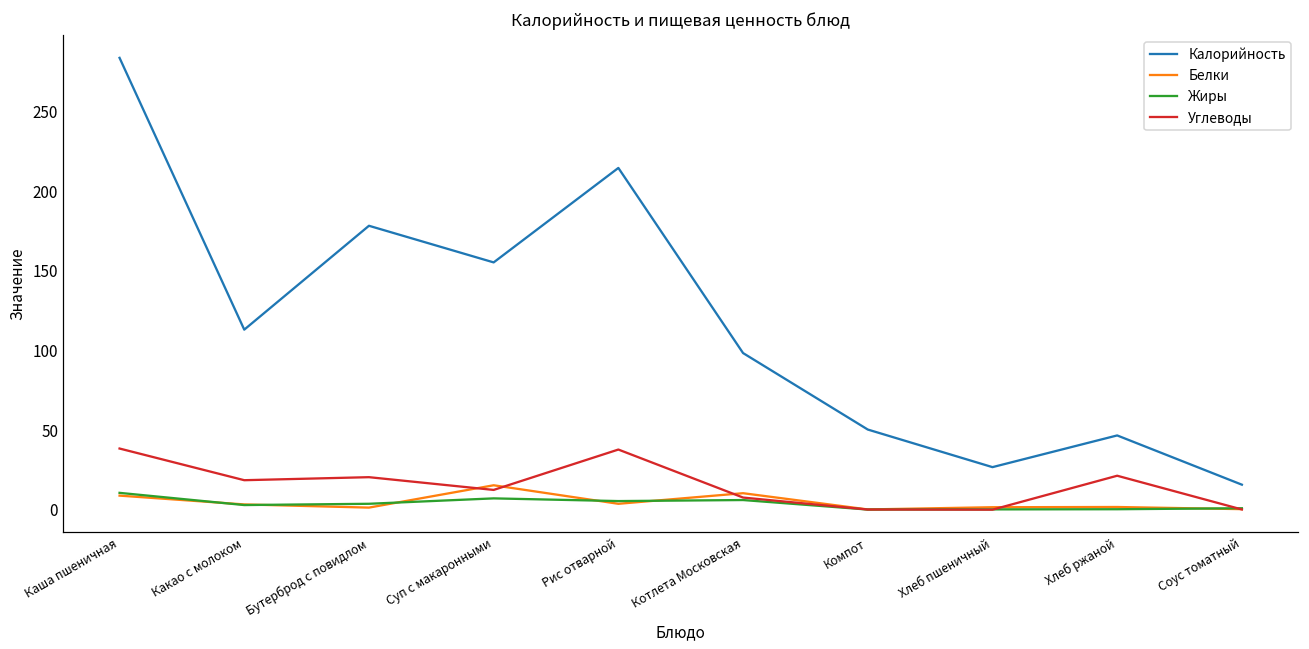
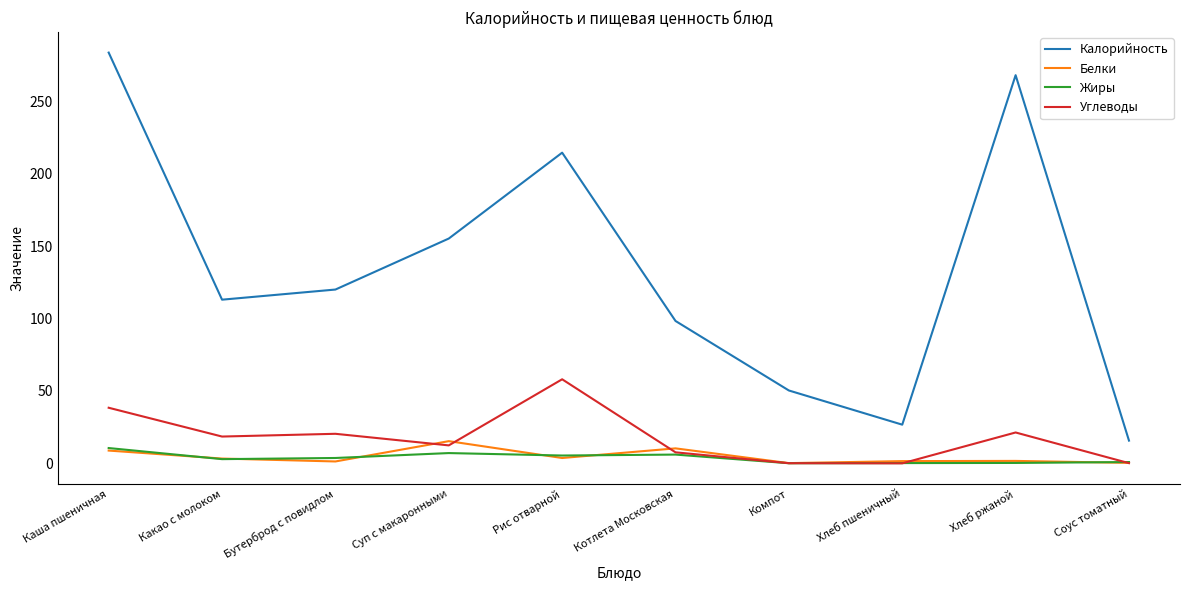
Калорийность, Бутерброд с повидлом: 178 -> 120
Углеводы, Рис отварной: 38 -> 58
Калорийность, Хлеб ржаной: 47 -> 268
